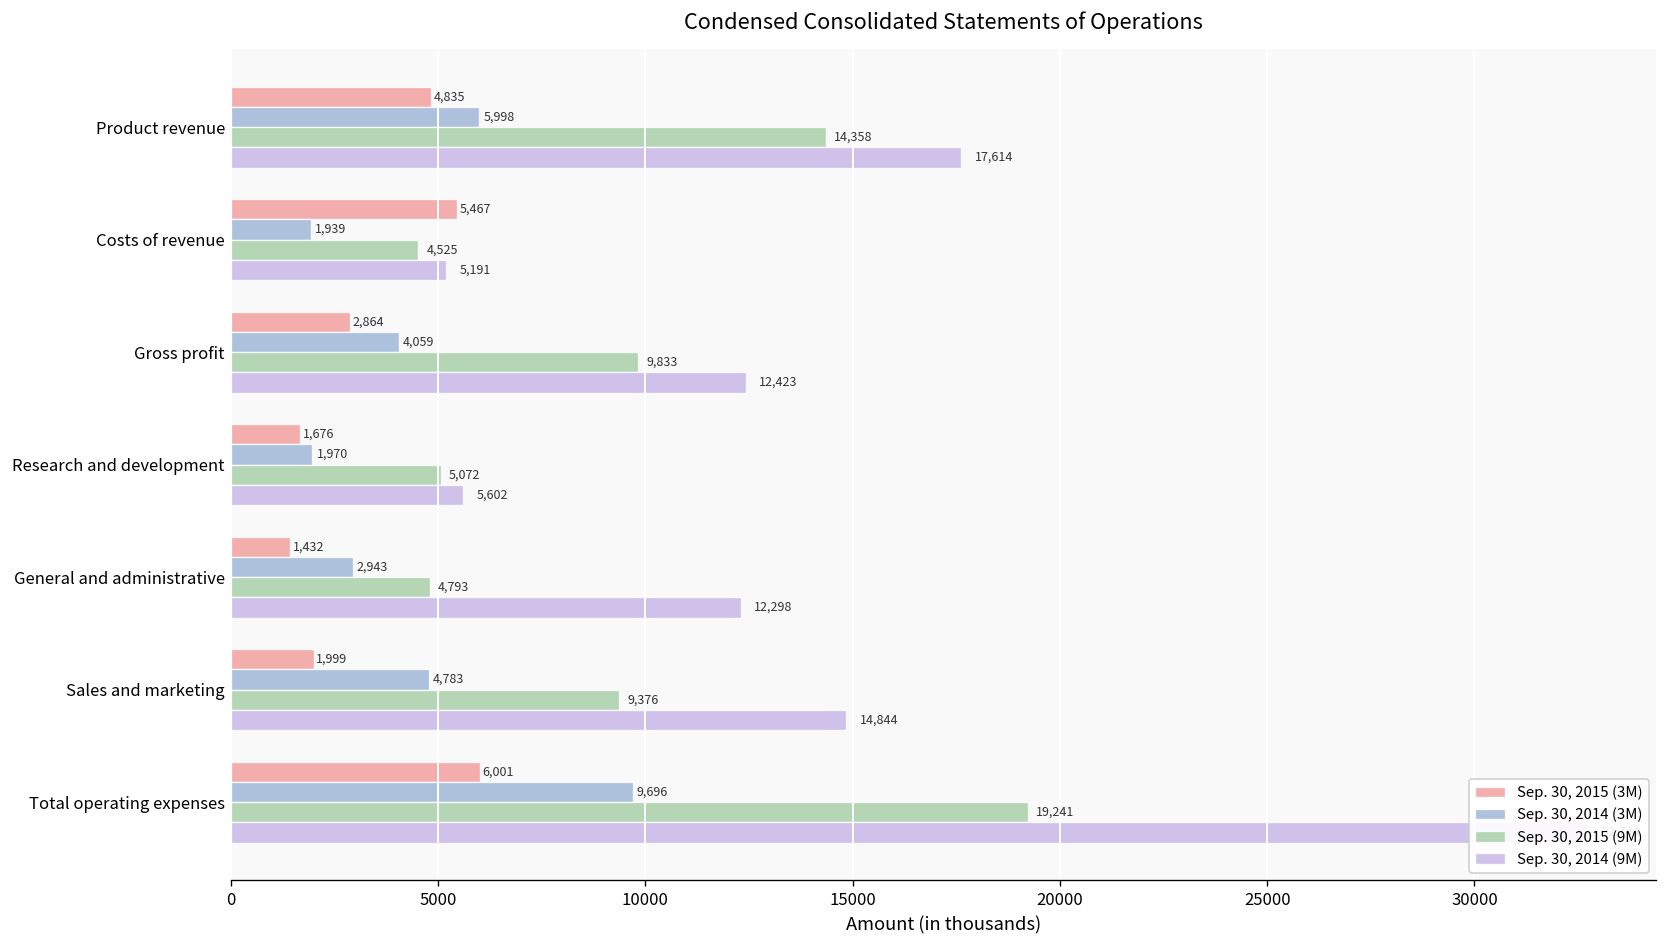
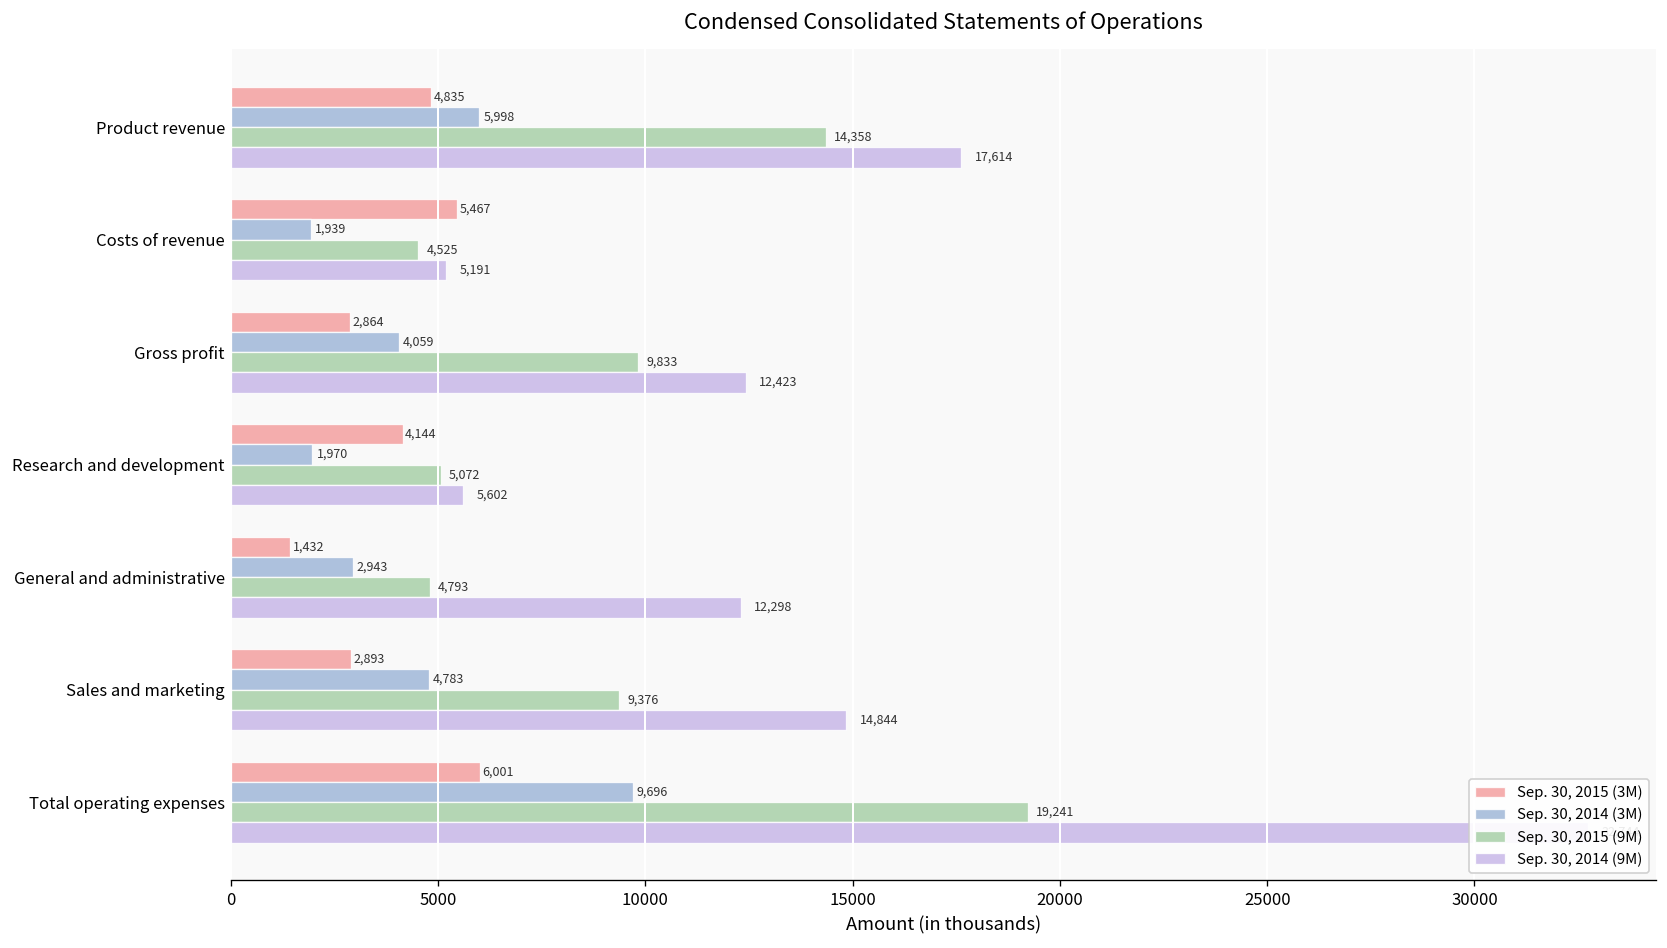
Sep. 30, 2015 (3M), Research and development: 1,676 -> 4,144
Sep. 30, 2015 (3M), Sales and marketing: 1,999 -> 2,893
